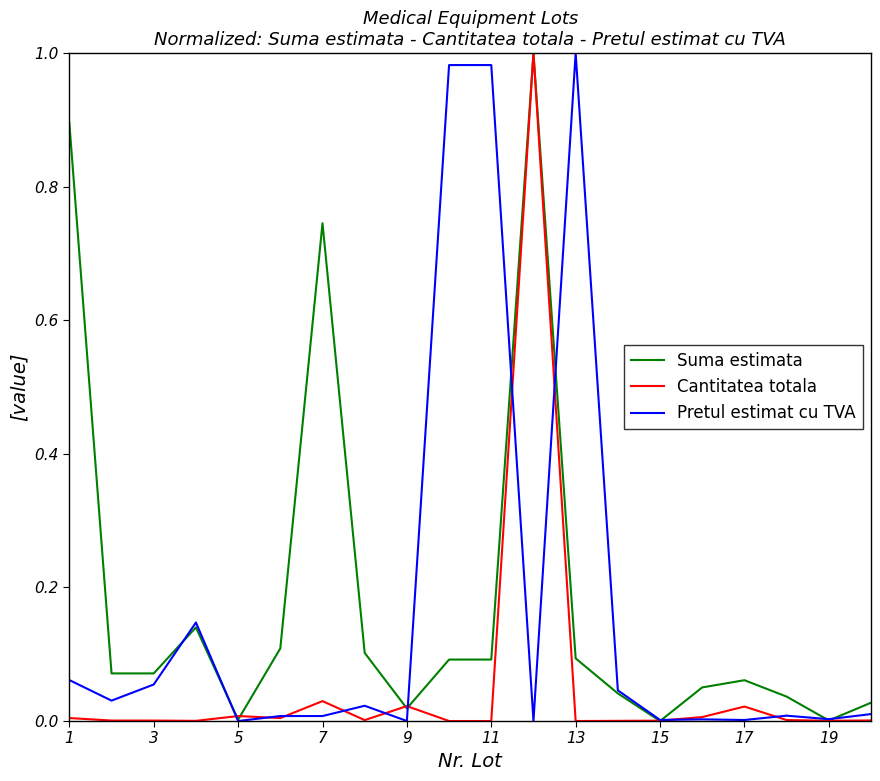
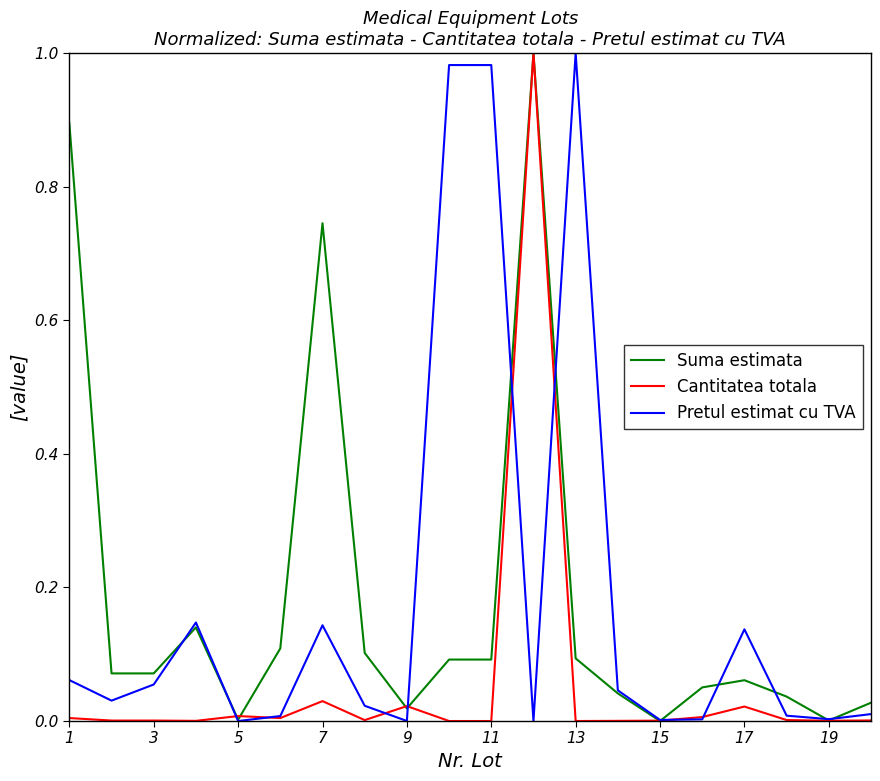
Pretul estimat cu TVA, 7: 0.01 -> 0.14
Pretul estimat cu TVA, 17: 0.00 -> 0.14
